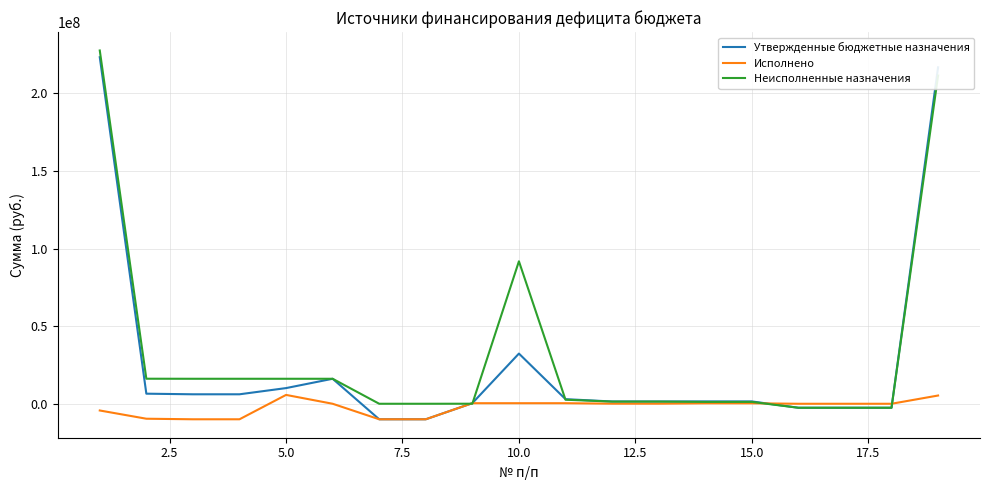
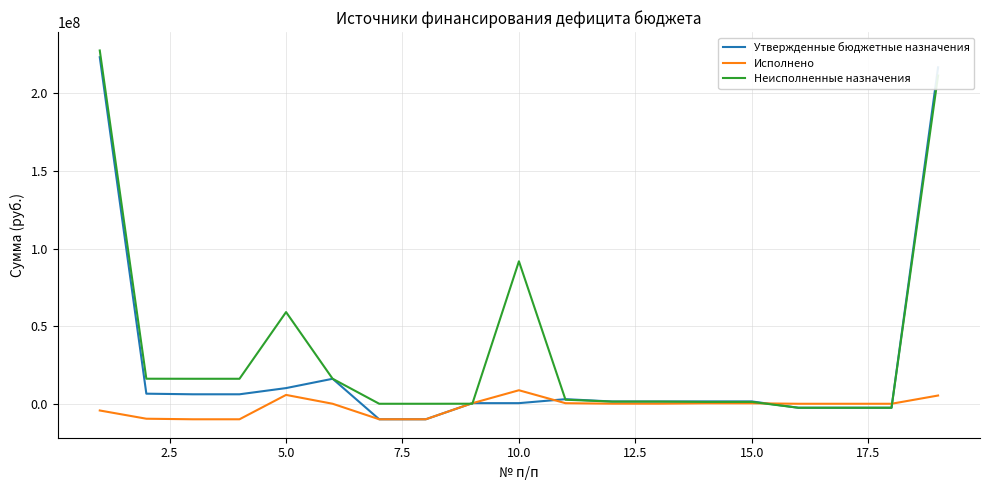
Неисполненные назначения, 5.0: 16000000 -> 59000000
Утвержденные бюджетные назначения, 10.0: 32000000 -> 0
Исполнено, 10.0: 0 -> 9000000
